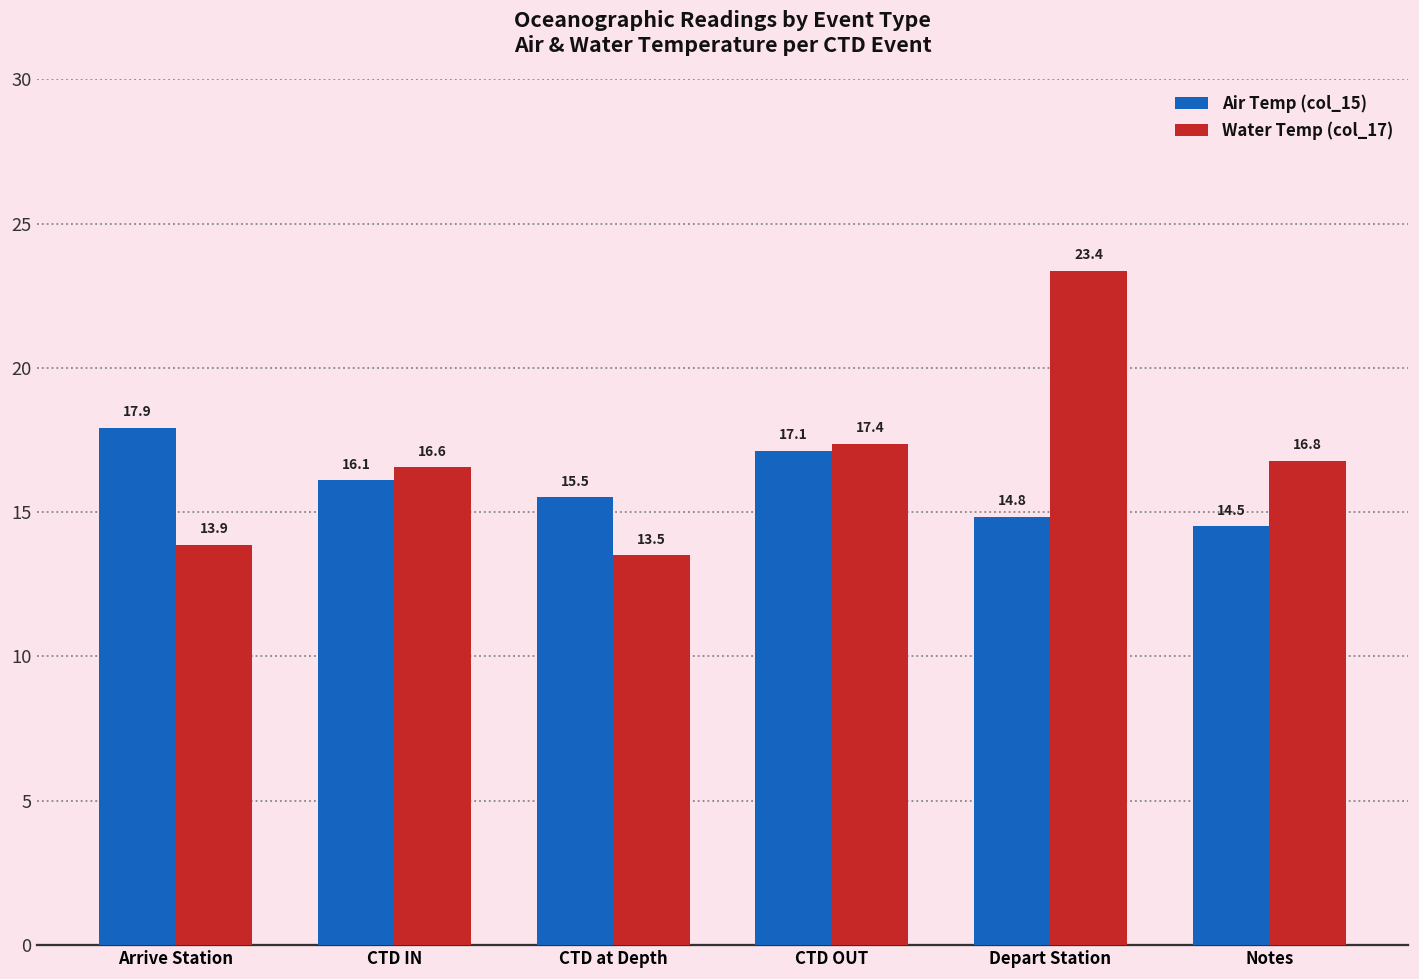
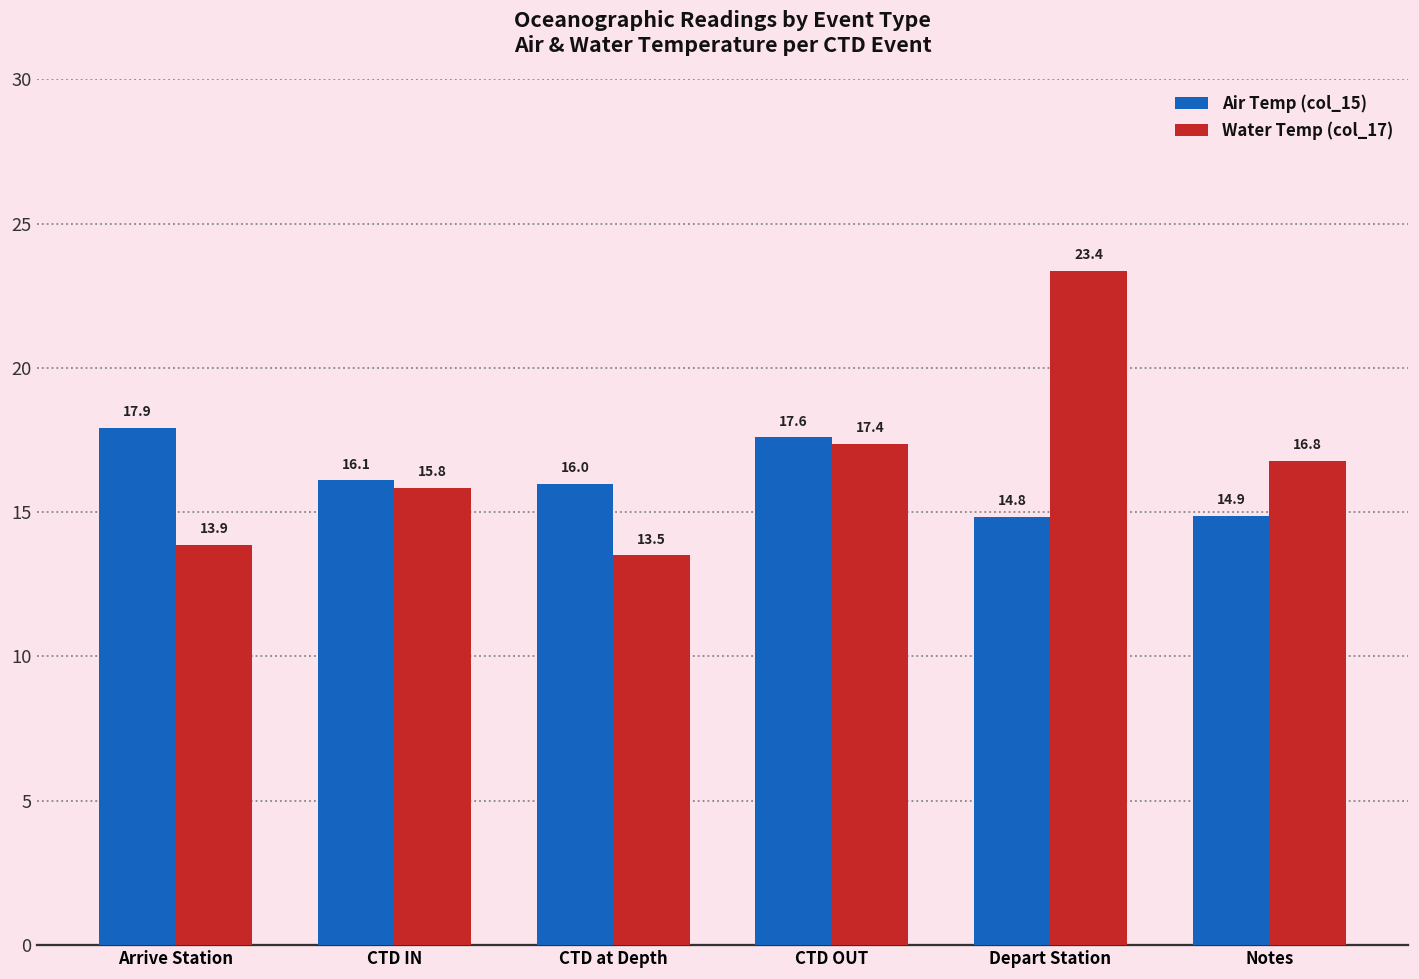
Water Temp (col_17), CTD IN: 16.6 -> 15.8
Air Temp (col_15), CTD at Depth: 15.5 -> 16.0
Air Temp (col_15), CTD OUT: 17.1 -> 17.6
Air Temp (col_15), Notes: 14.5 -> 14.9
